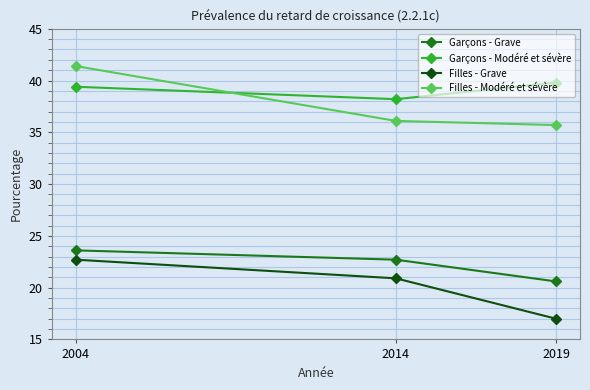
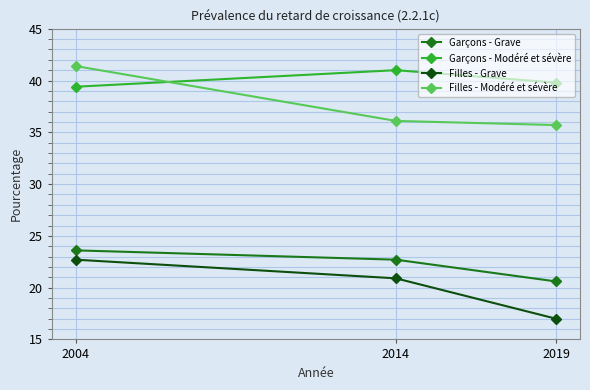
Garçons - Modéré et sévère, 2014: 38.2 -> 41.0
